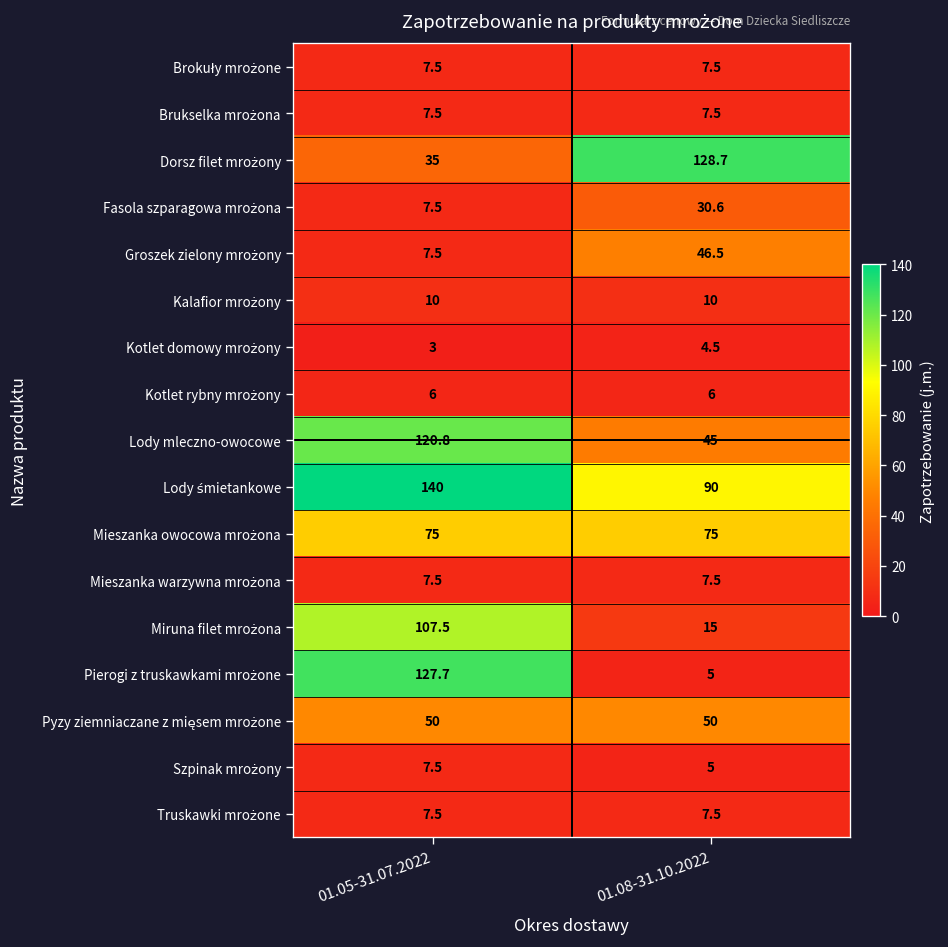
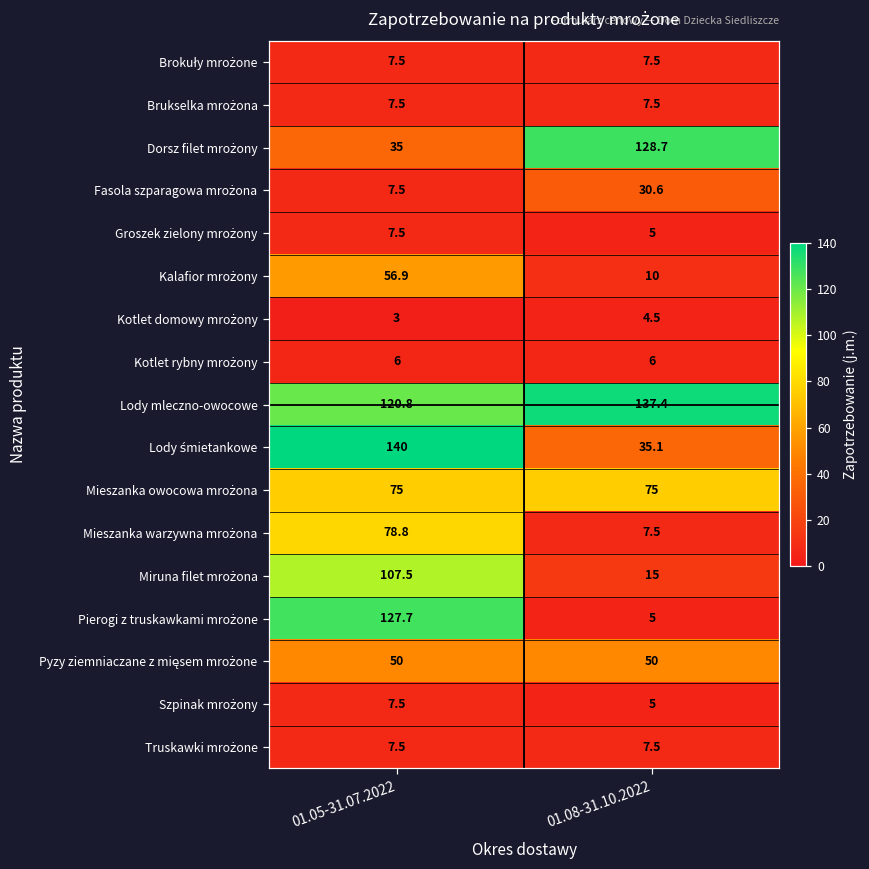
Groszek zielony mrożony, 01.08-31.10.2022: 46.5 -> 5
Kalafior mrożony, 01.05-31.07.2022: 10 -> 56.9
Lody mleczno-owocowe, 01.08-31.10.2022: 45 -> 137.4
Lody śmietankowe, 01.08-31.10.2022: 90 -> 35.1
Mieszanka warzywna mrożona, 01.05-31.07.2022: 7.5 -> 78.8
